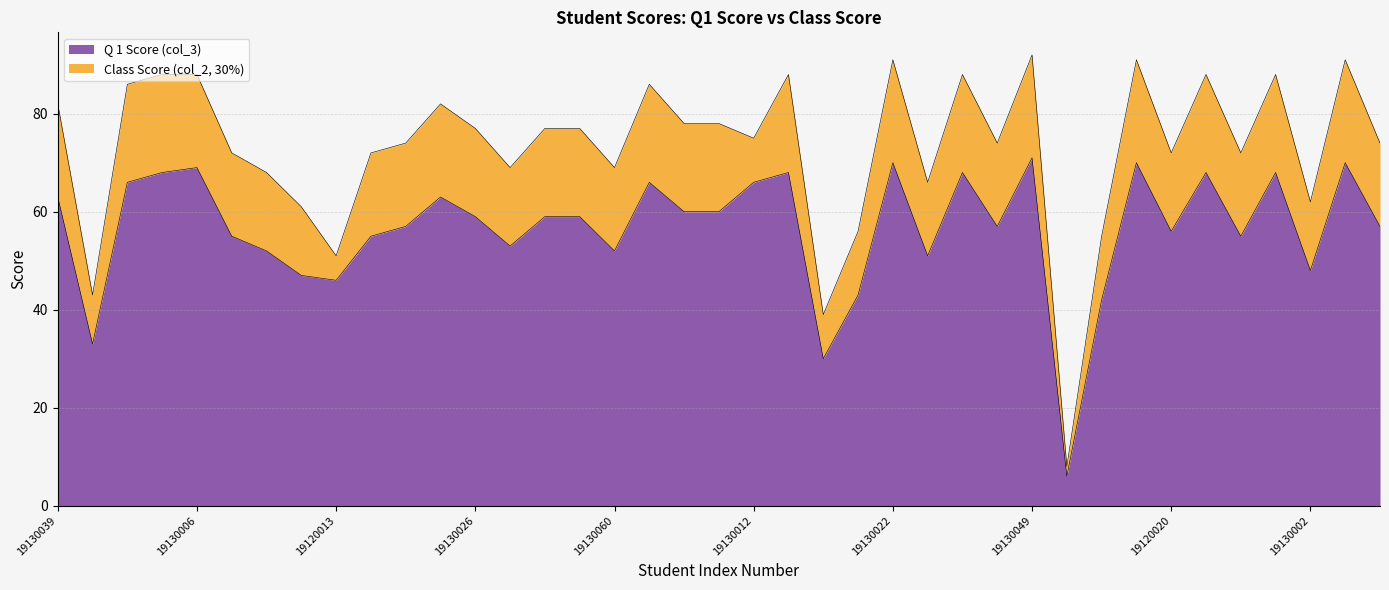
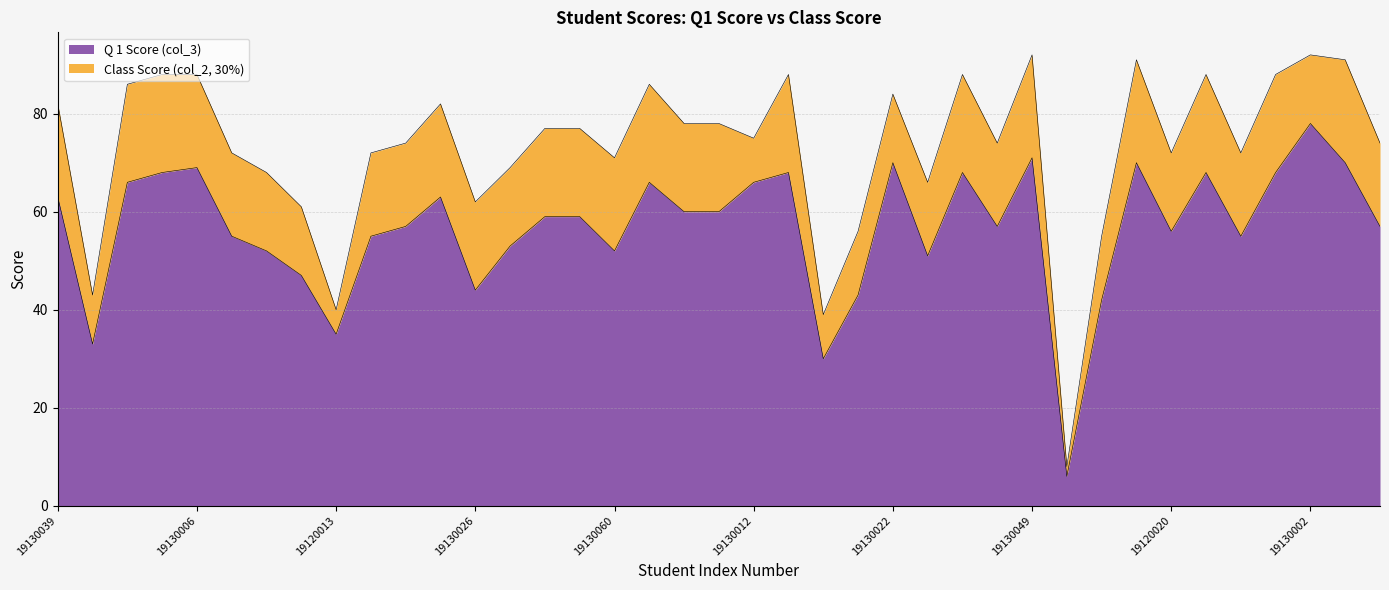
Q 1 Score (col_3), 19120013: 46 -> 35
Q 1 Score (col_3), 19130026: 59 -> 44
Class Score (col_2, 30%), 19130060: 17 -> 19
Class Score (col_2, 30%), 19130022: 21 -> 14
Q 1 Score (col_3), 19130002: 48 -> 78
